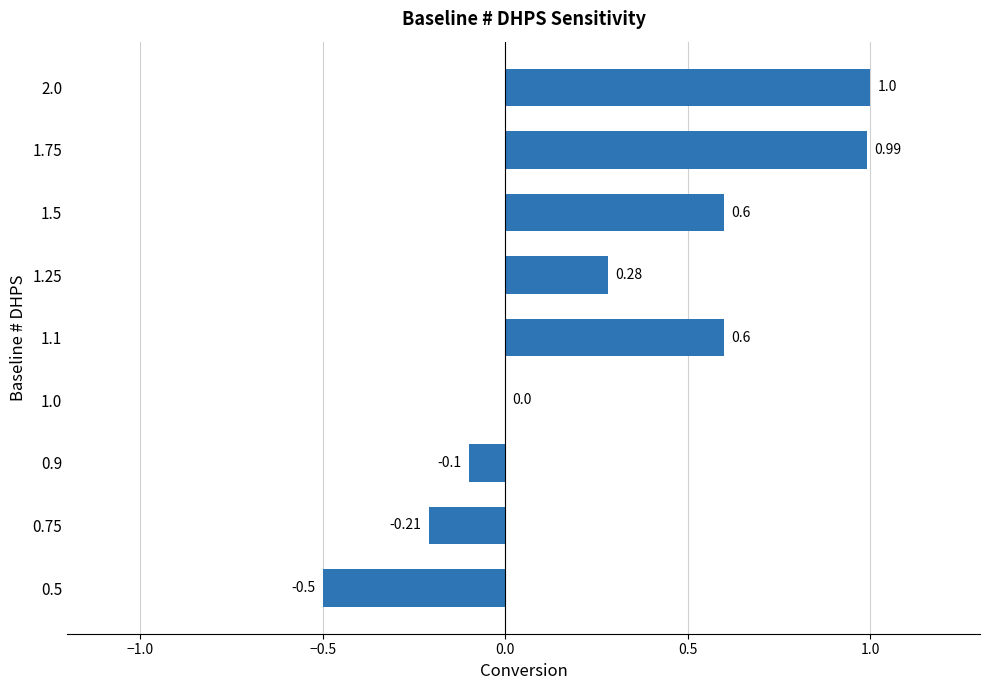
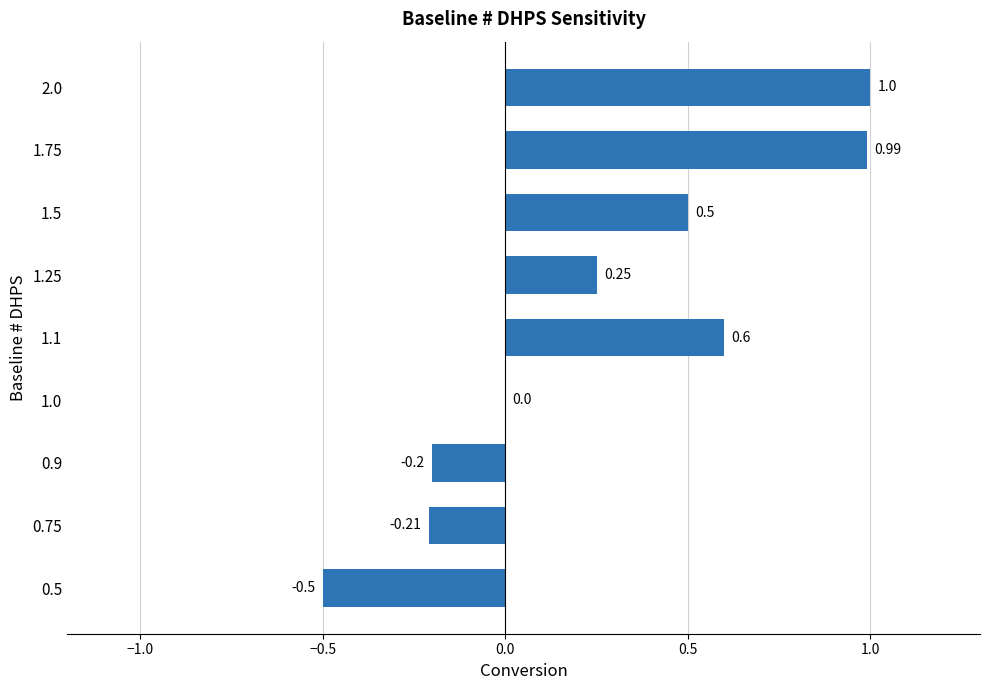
1.5: 0.6 -> 0.5
1.25: 0.28 -> 0.25
0.9: -0.1 -> -0.2
